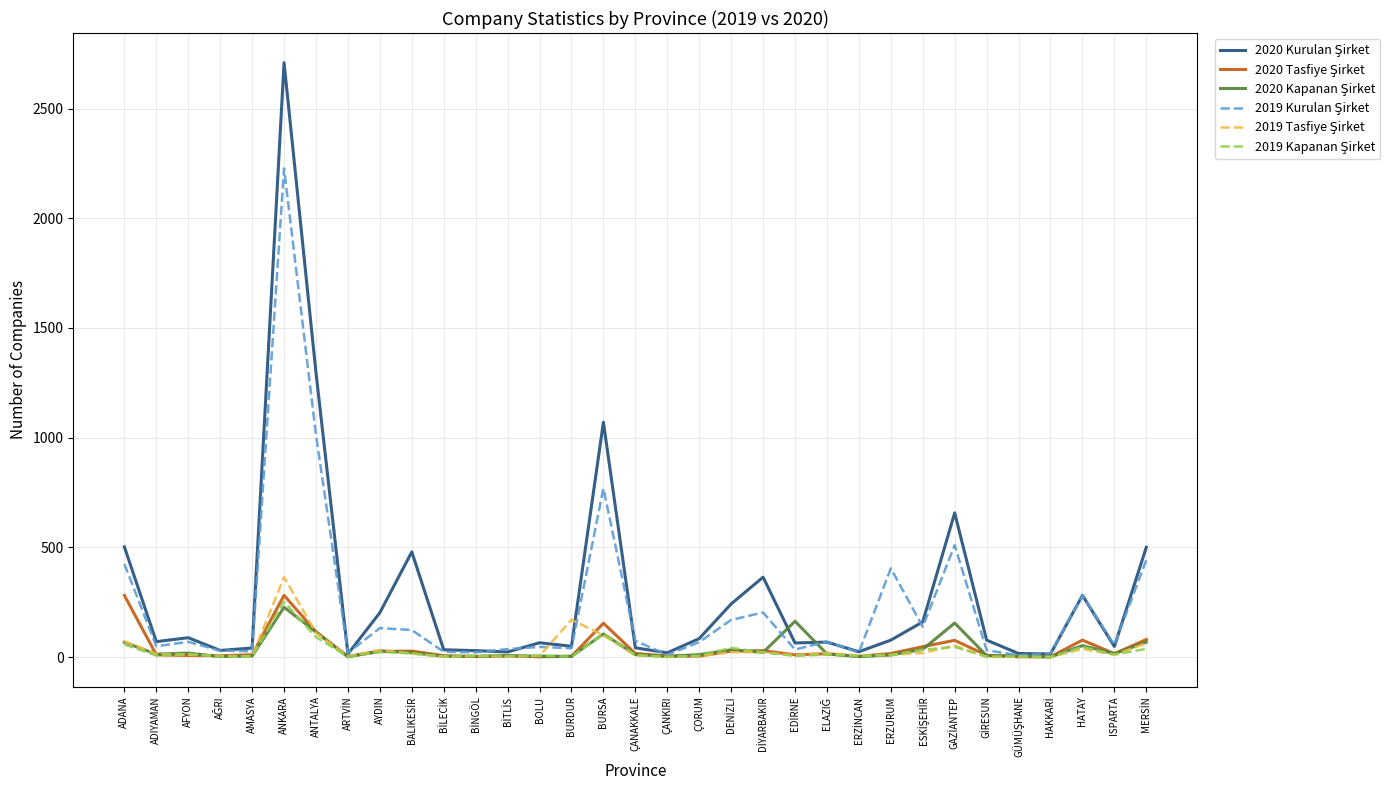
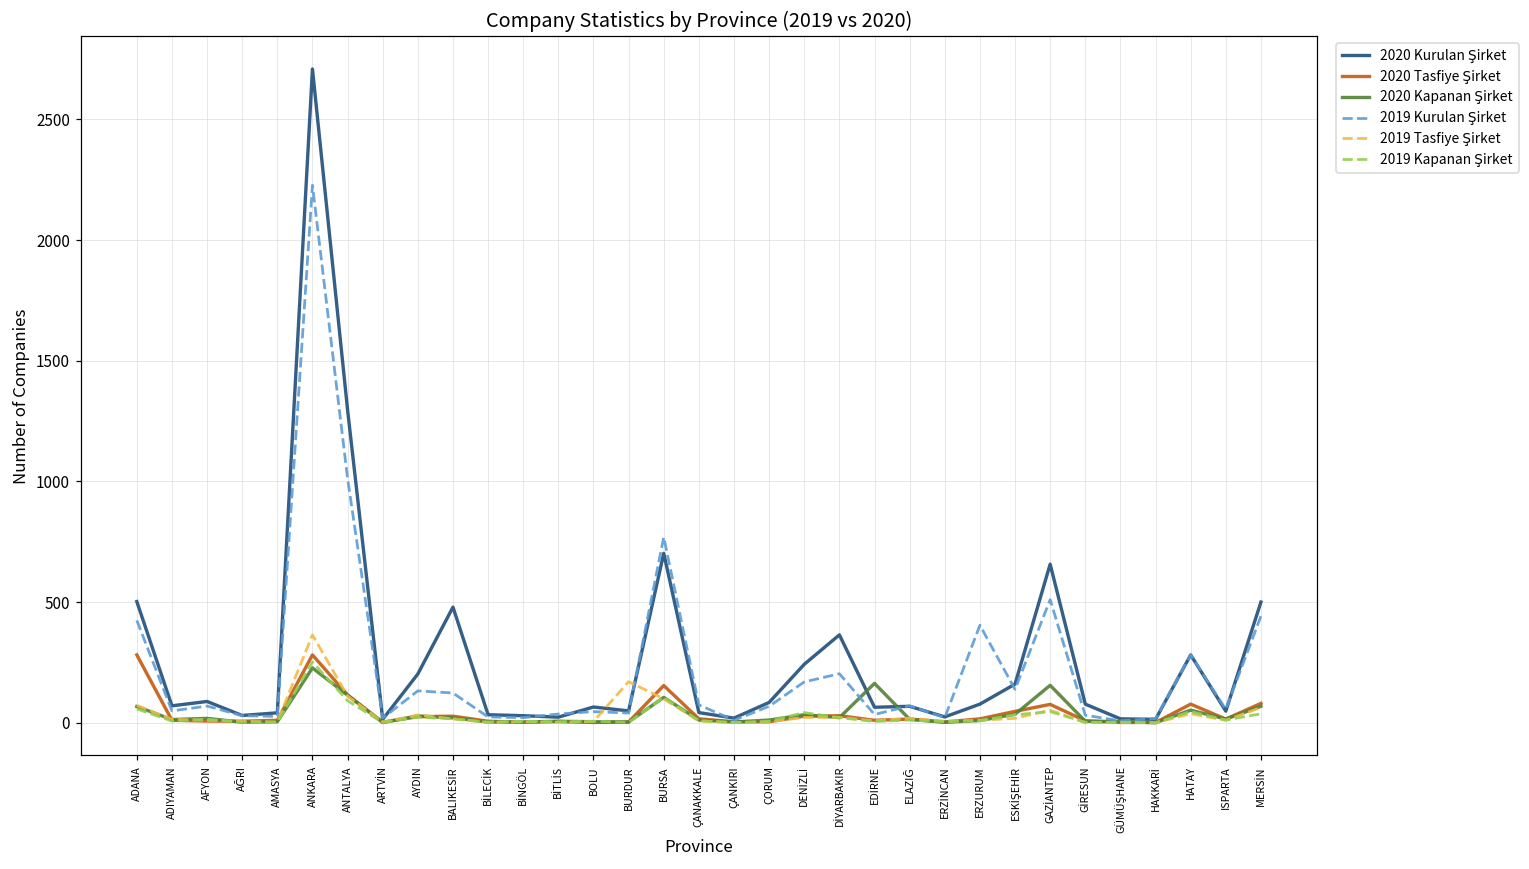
2020 Kurulan Şirket, BURSA: 1070 -> 700
